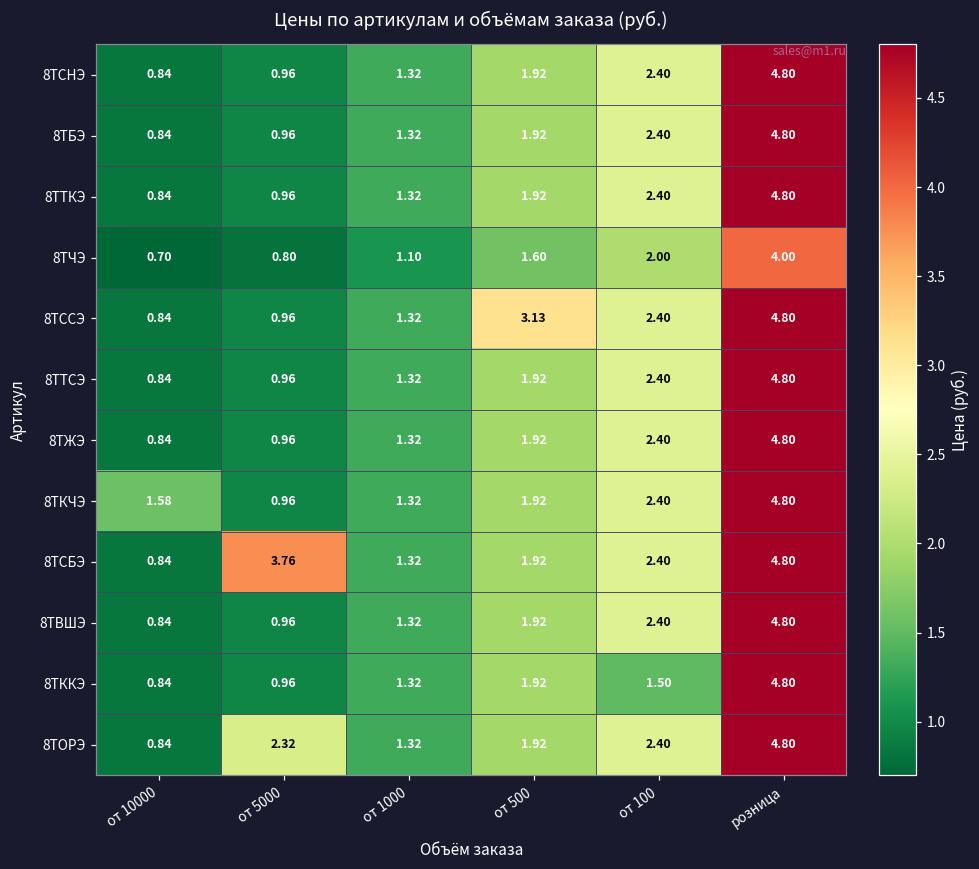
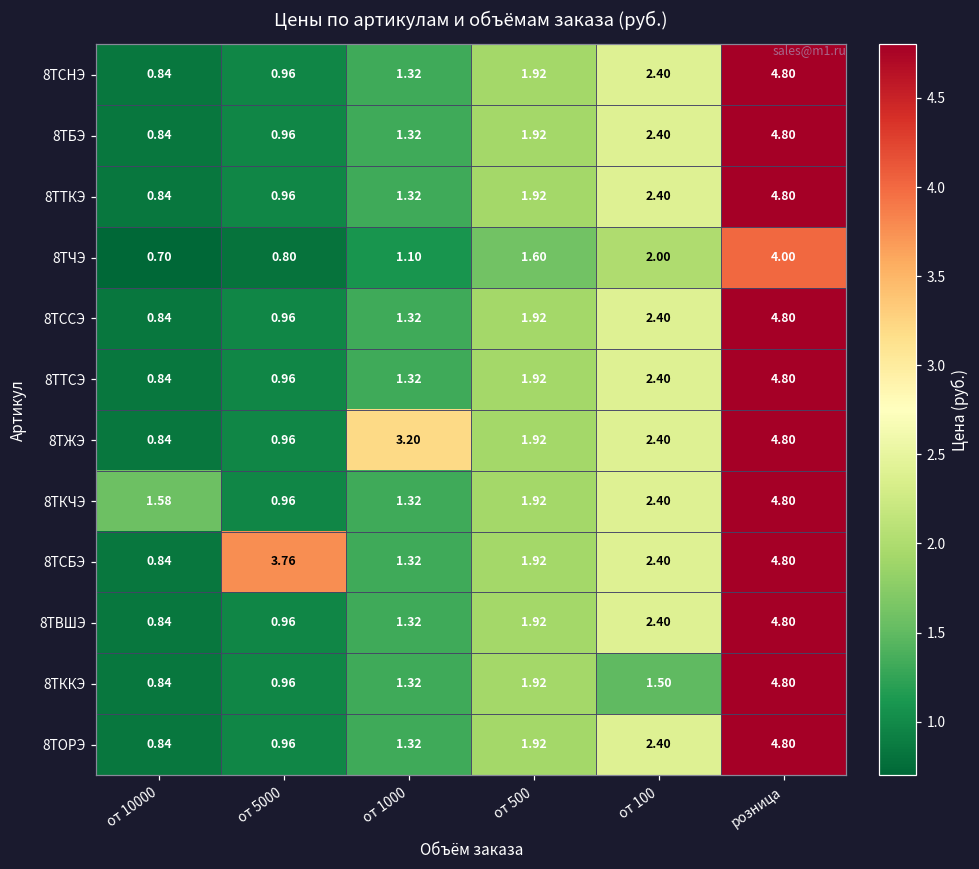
8ТССЭ, от 500: 3.13 -> 1.92
8ТЖЭ, от 1000: 1.32 -> 3.20
8ТОРЭ, от 5000: 2.32 -> 0.96
